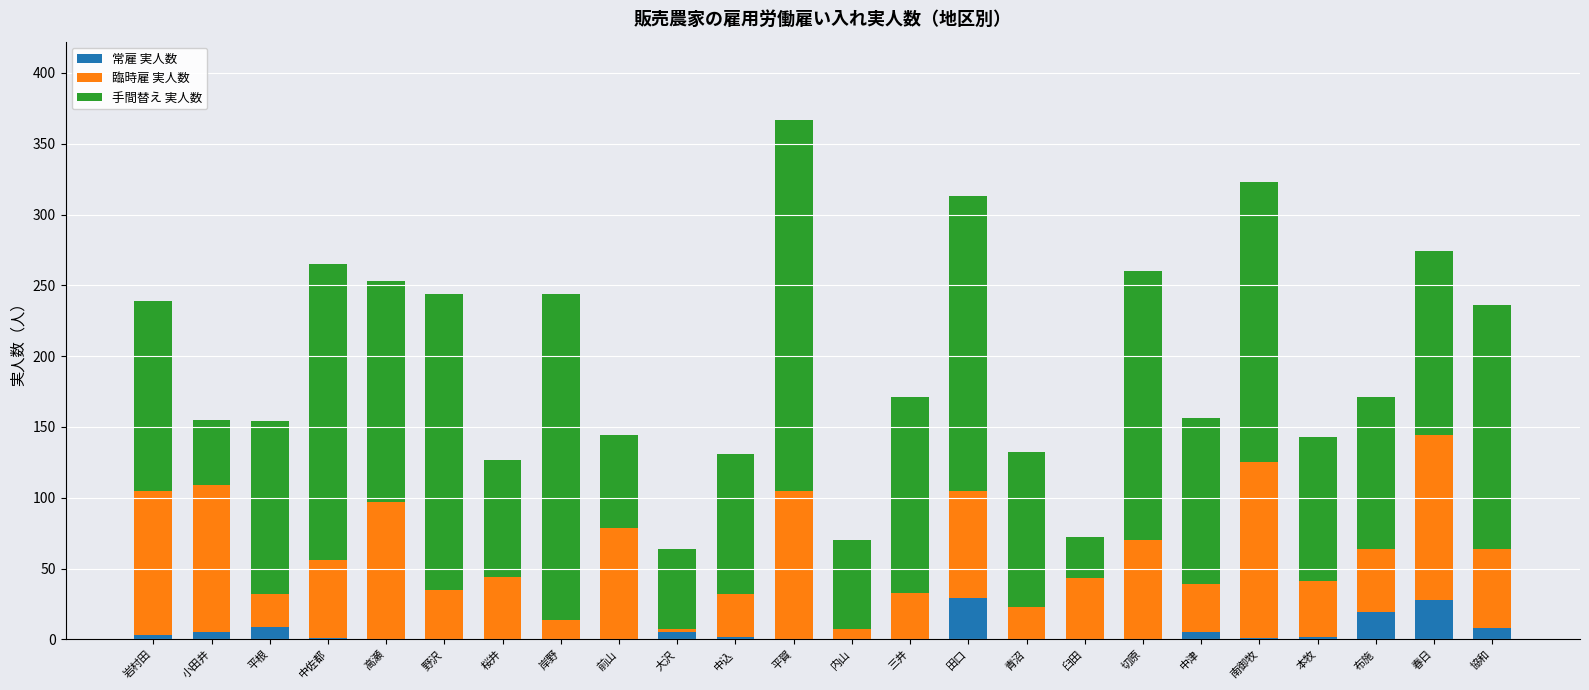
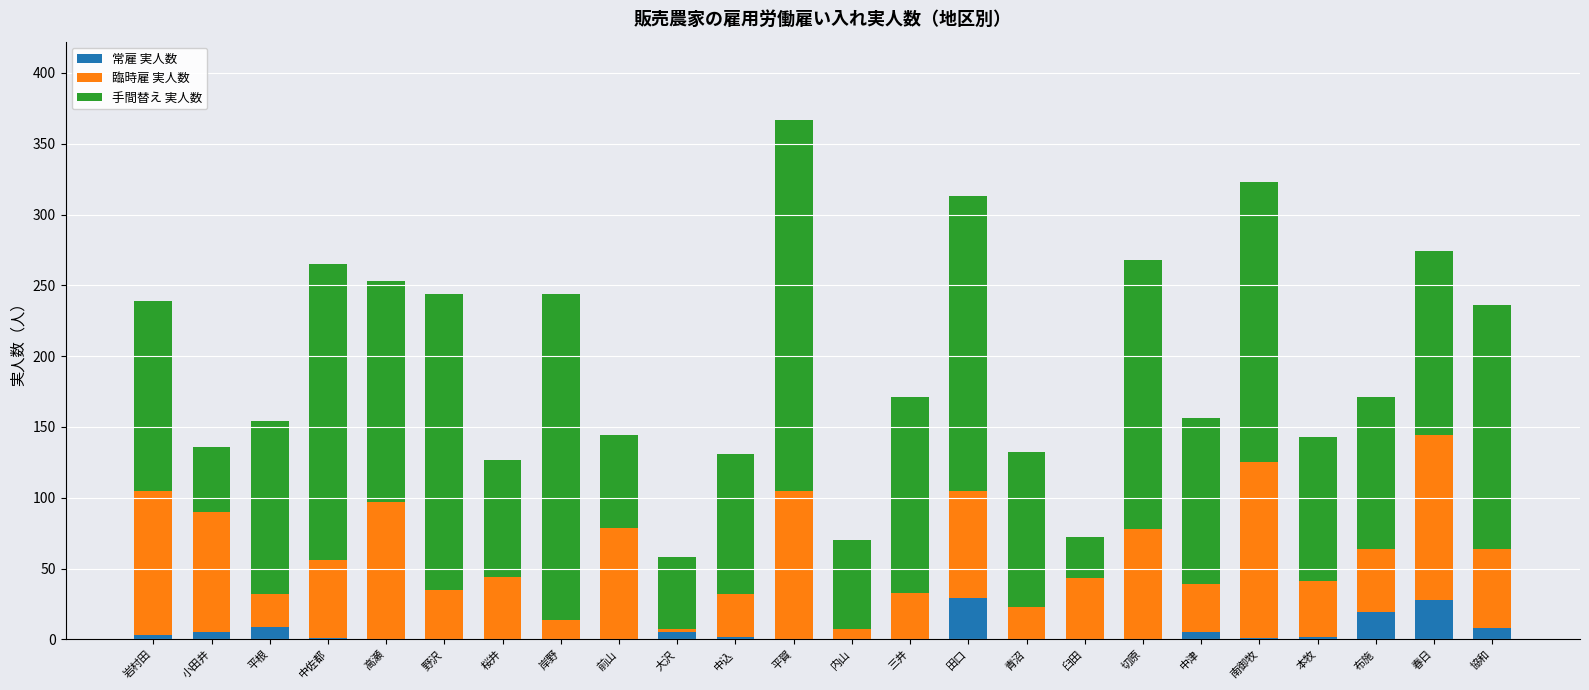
臨時雇 実人数, 小田井: 104 -> 85
手間替え 実人数, 大沢: 57 -> 51
臨時雇 実人数, 切原: 70 -> 78
